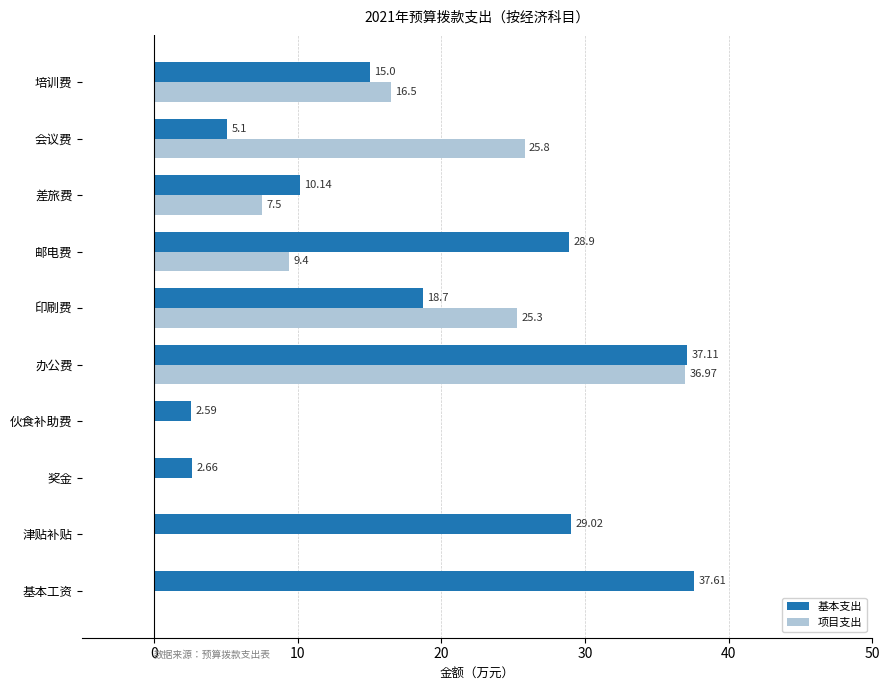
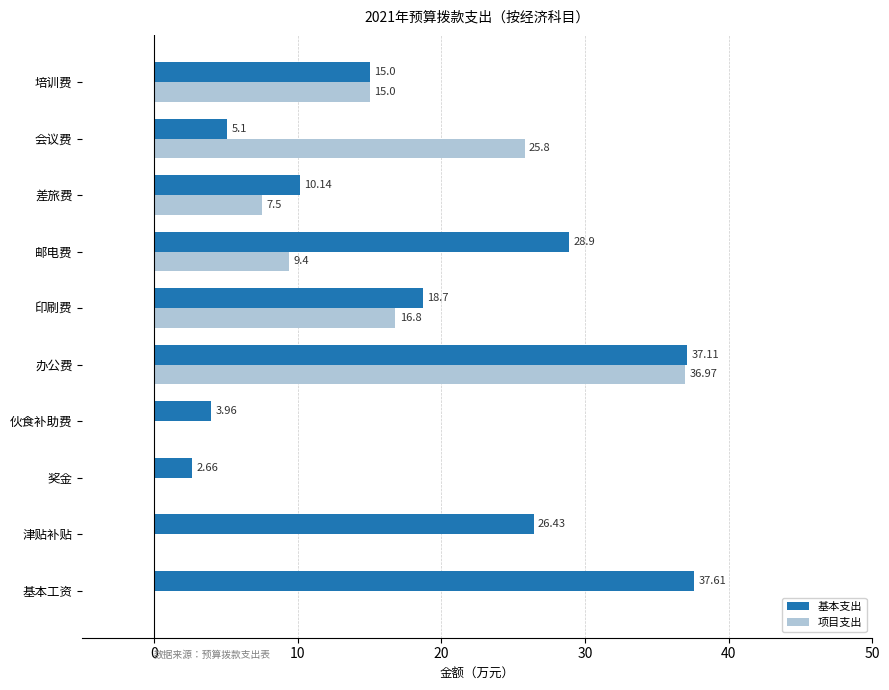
项目支出, 培训费: 16.5 -> 15.0
项目支出, 印刷费: 25.3 -> 16.8
基本支出, 伙食补助费: 2.59 -> 3.96
基本支出, 津贴补贴: 29.02 -> 26.43
